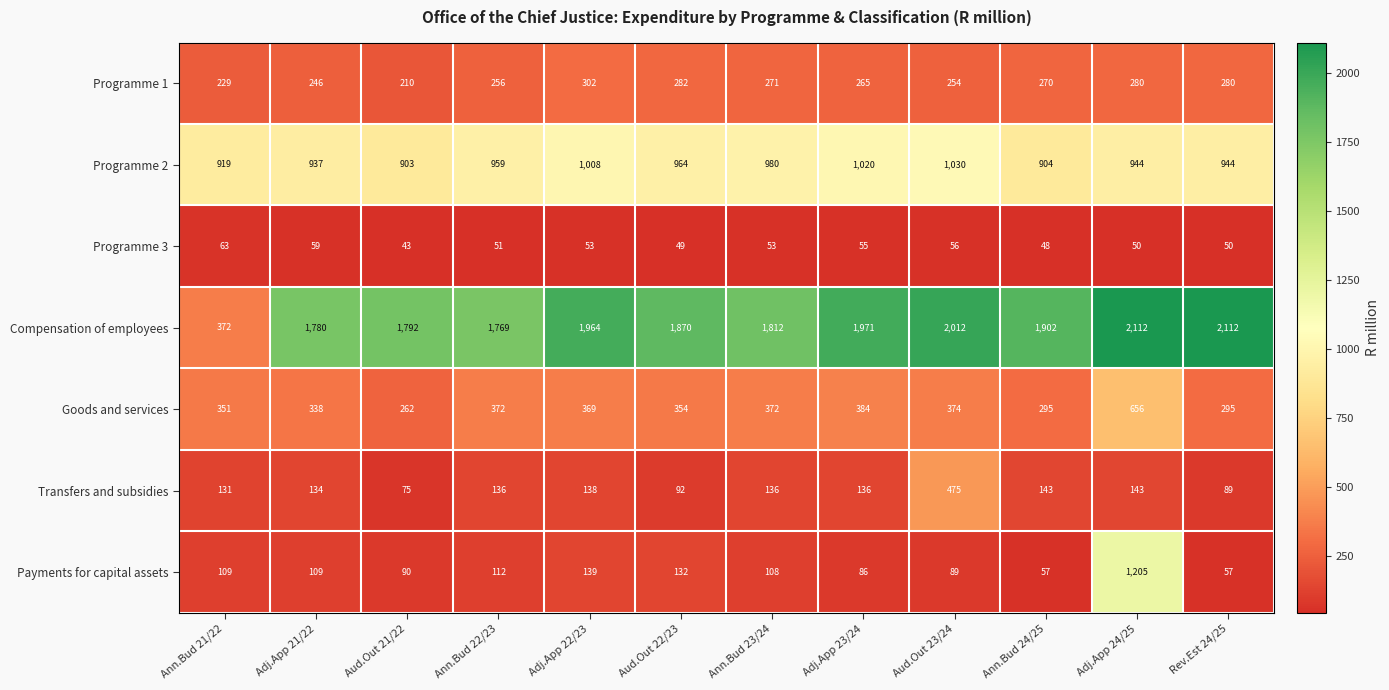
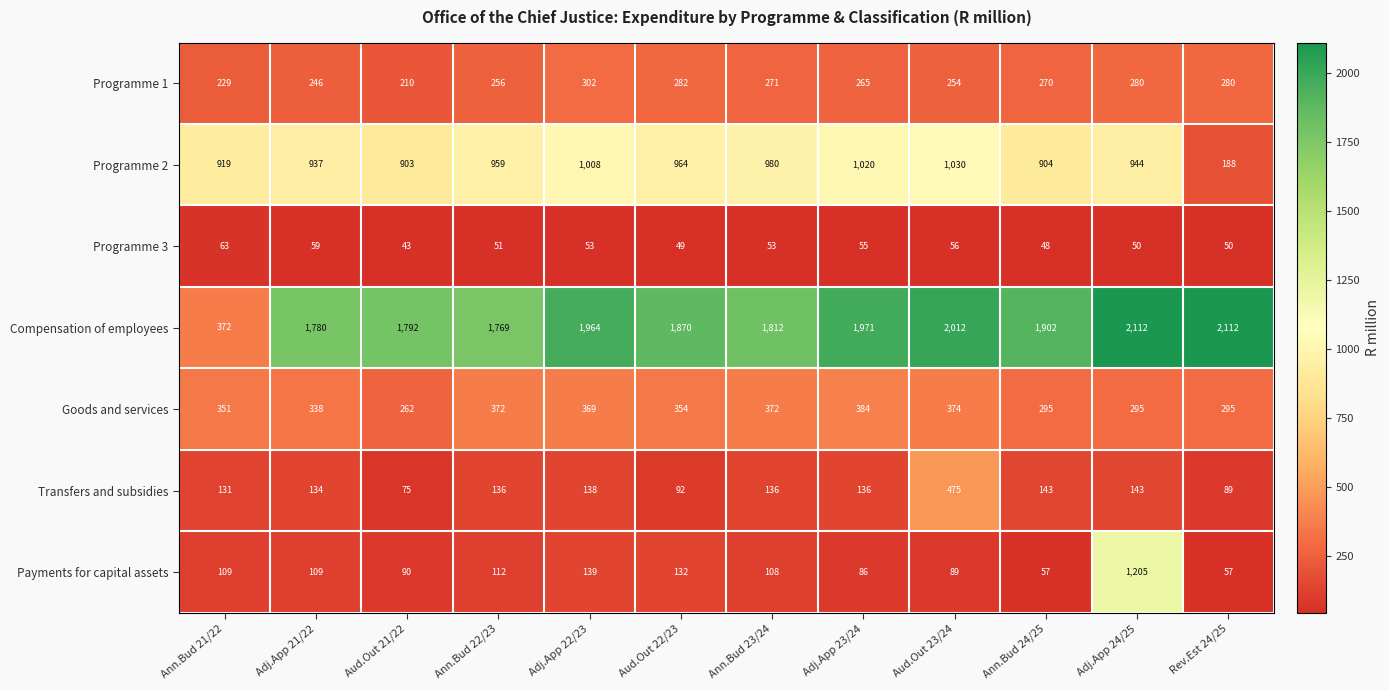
Programme 2, Rev.Est 24/25: 944 -> 188
Goods and services, Adj.App 24/25: 656 -> 295
